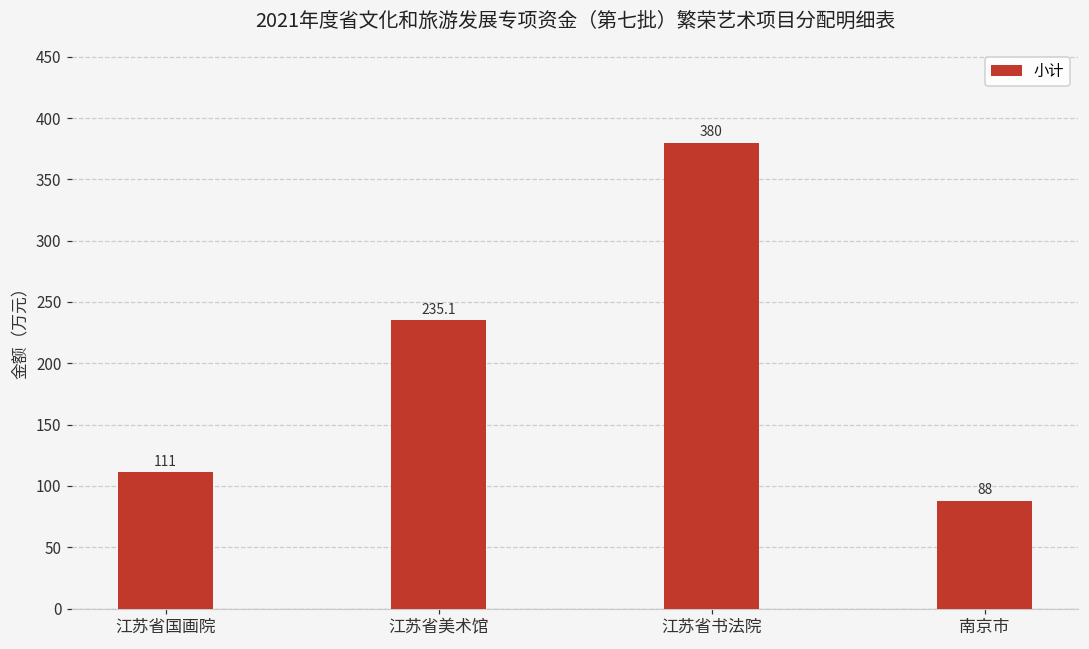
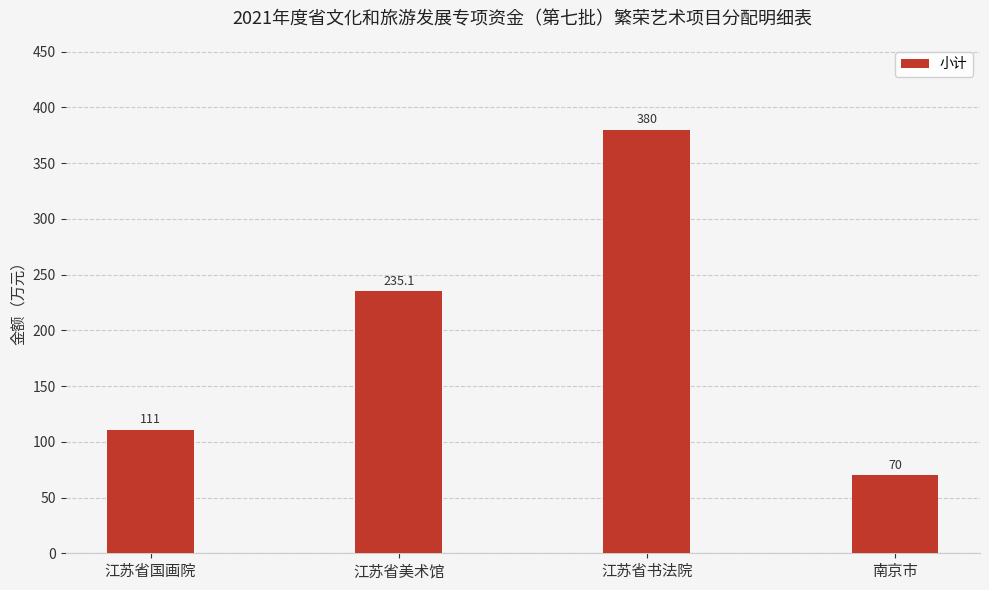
南京市: 88 -> 70
